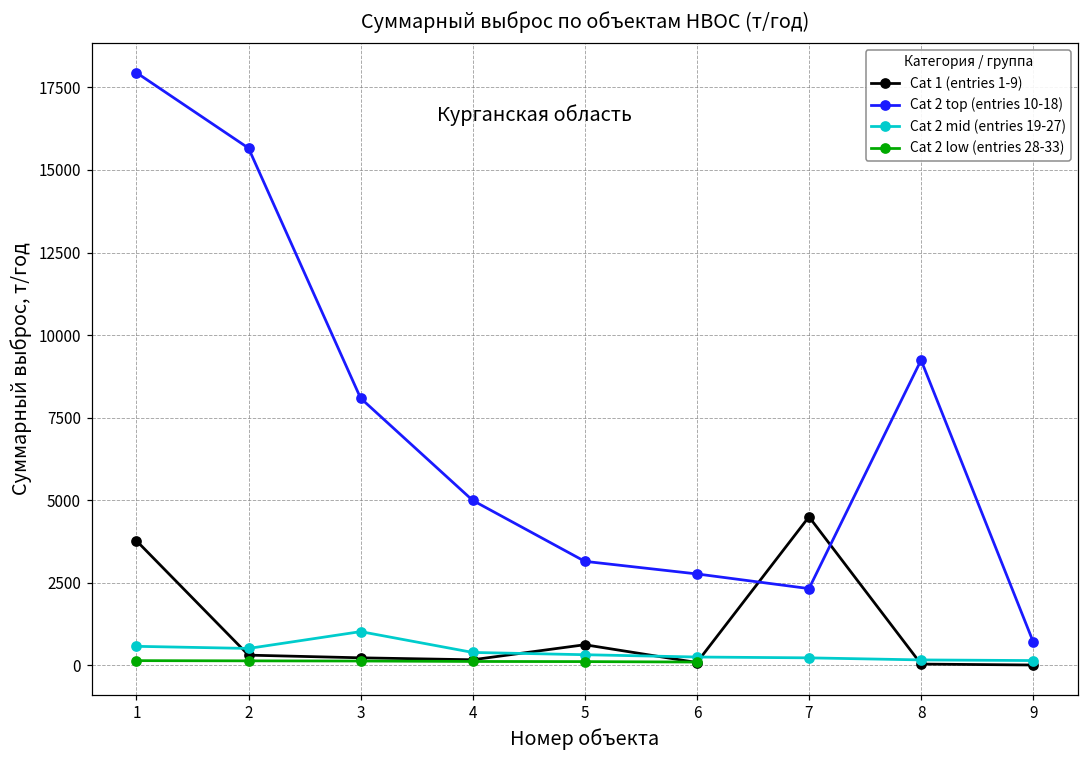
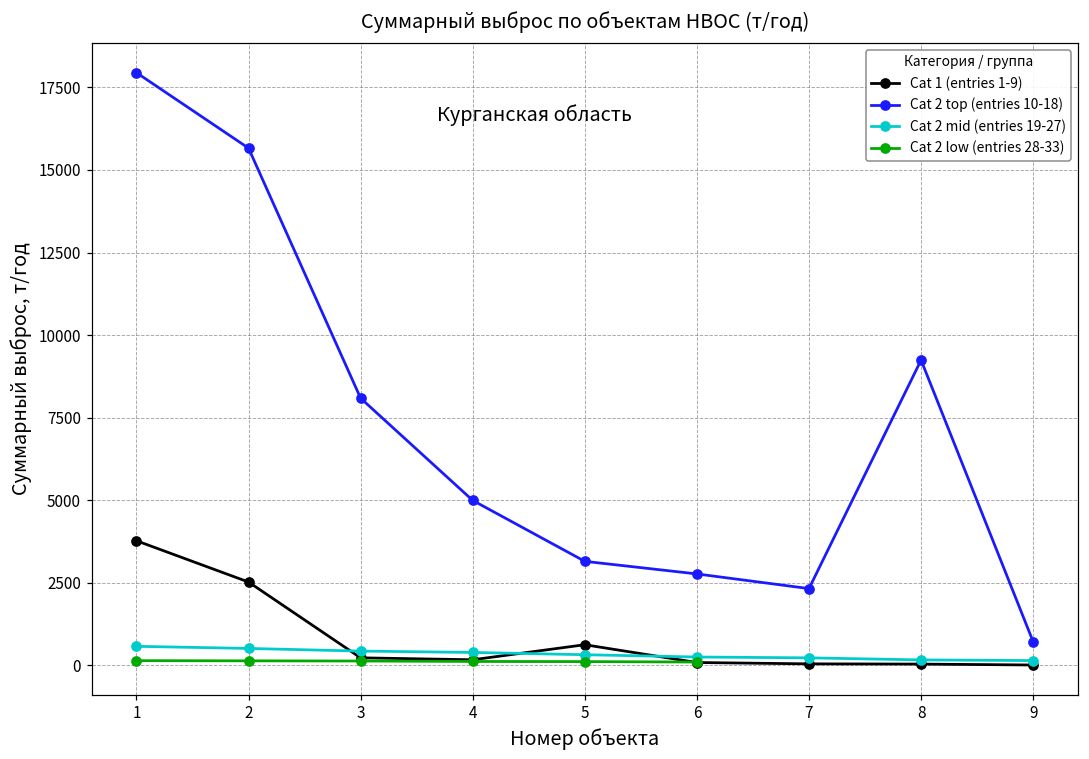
Cat 1 (entries 1-9), 2: 300 -> 2500
Cat 2 mid (entries 19-27), 3: 1000 -> 400
Cat 1 (entries 1-9), 7: 4500 -> 0
